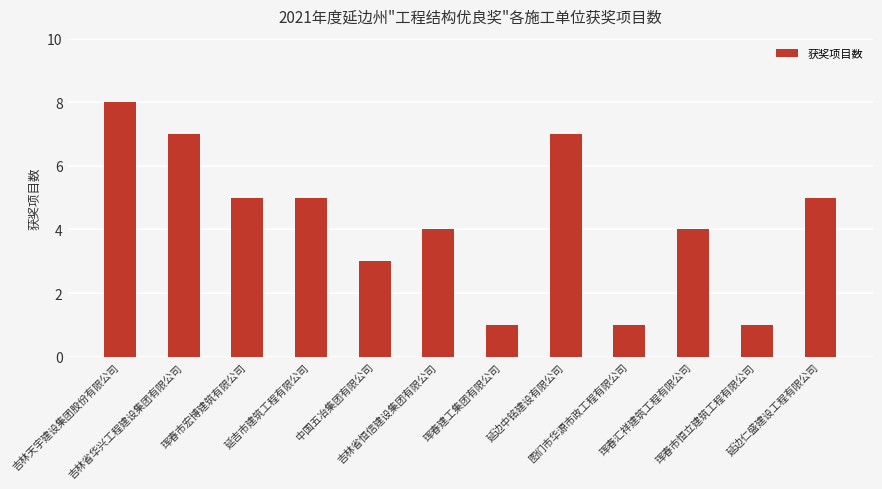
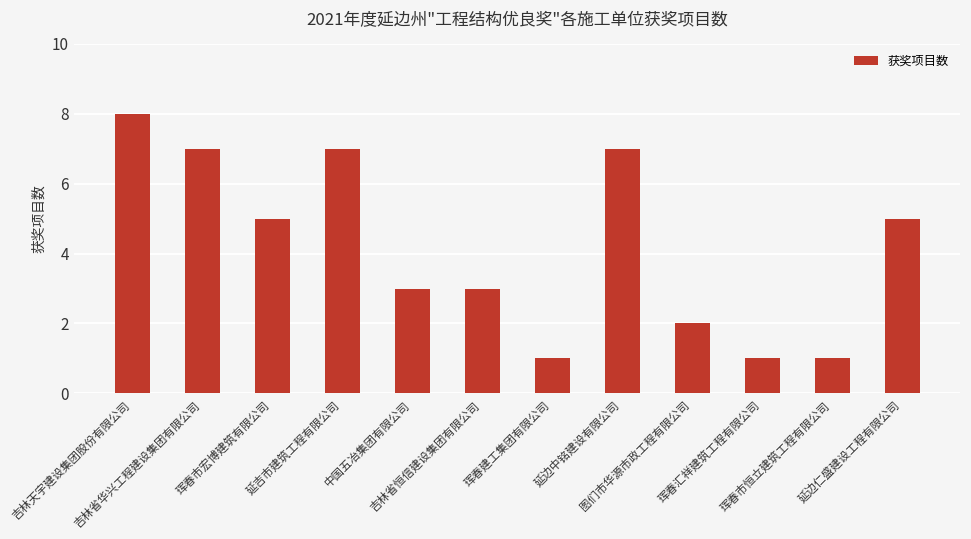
延吉市建筑工程有限公司: 5 -> 7
吉林省恒信建设集团有限公司: 4 -> 3
图们市华源市政工程有限公司: 1 -> 2
珲春汇祥建筑工程有限公司: 4 -> 1
